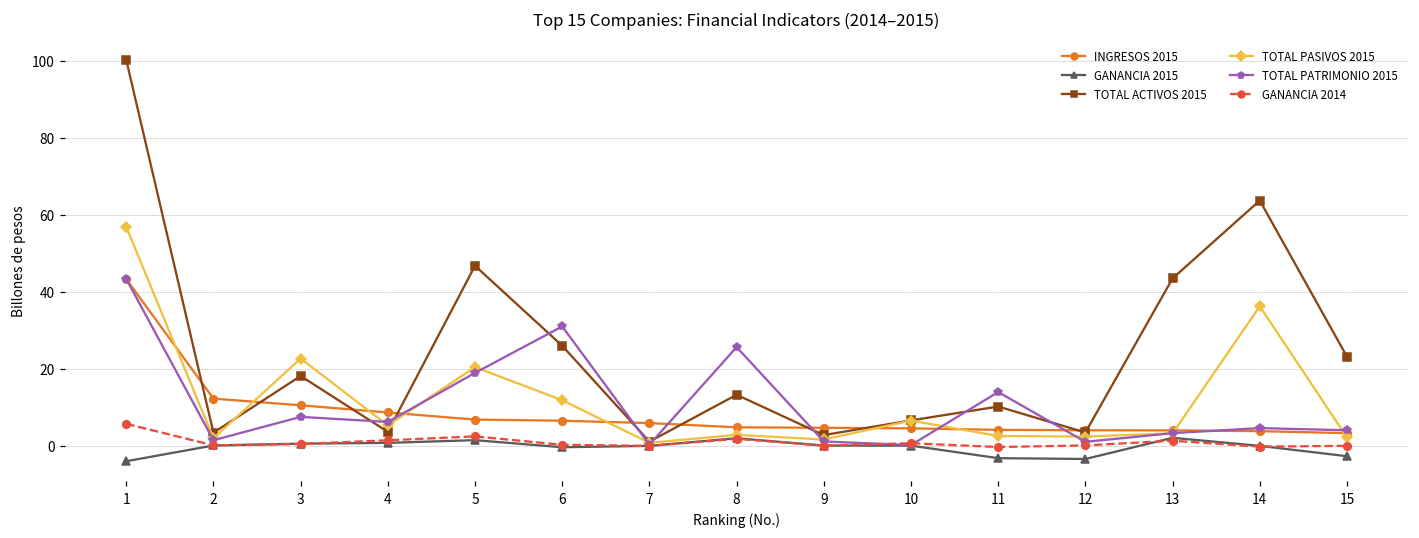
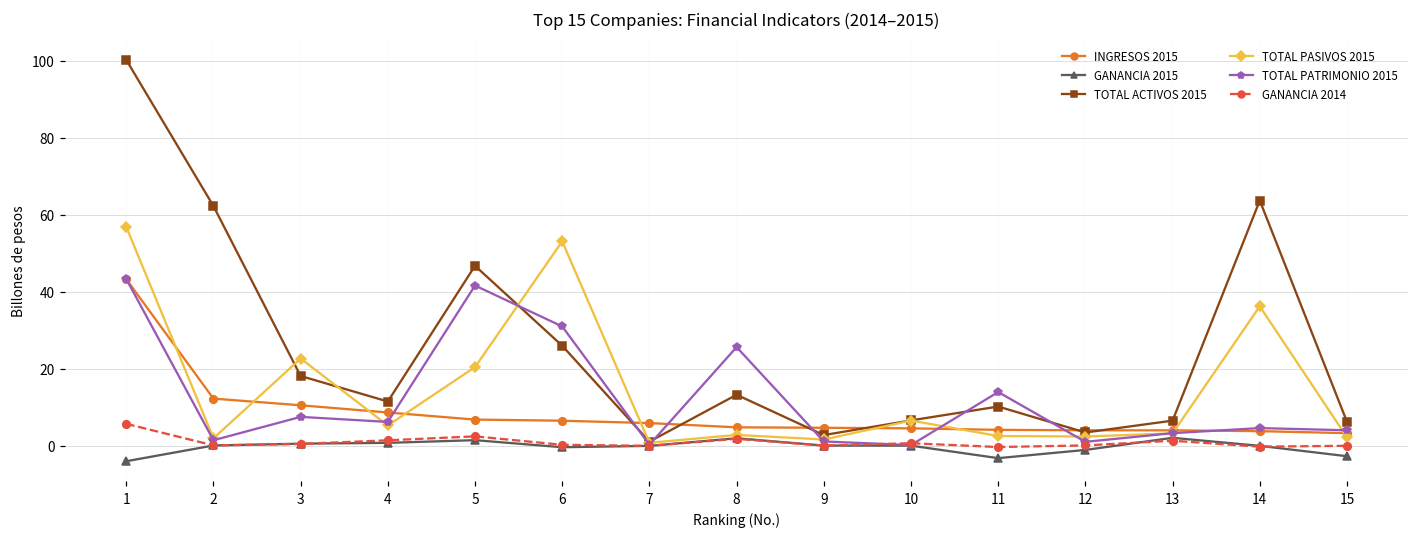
TOTAL ACTIVOS 2015, 2: 3 -> 62
TOTAL ACTIVOS 2015, 4: 4 -> 12
TOTAL PATRIMONIO 2015, 5: 19 -> 42
TOTAL PASIVOS 2015, 6: 12 -> 53
GANANCIA 2015, 12: -3 -> -1
TOTAL ACTIVOS 2015, 13: 43 -> 7
TOTAL ACTIVOS 2015, 15: 23 -> 6
